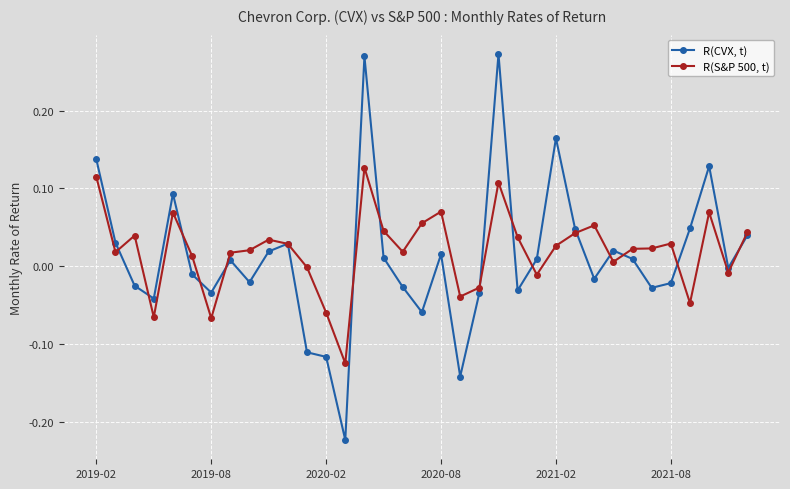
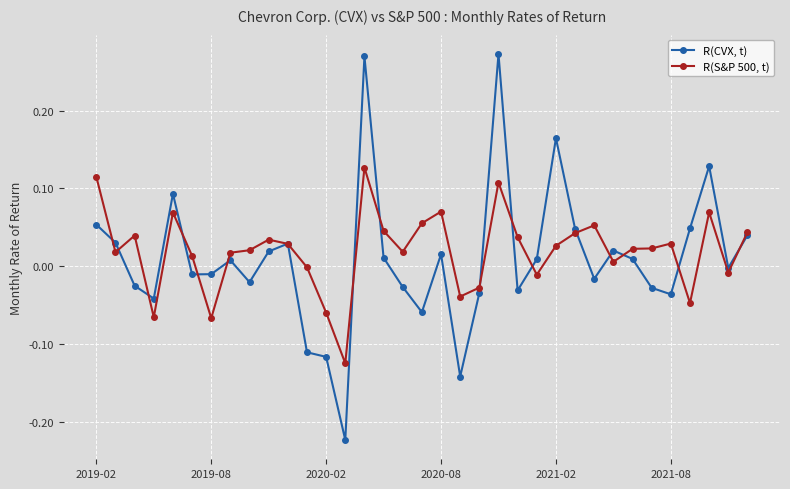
R(CVX, t), 2019-02: 0.14 -> 0.05
R(CVX, t), 2019-08: -0.03 -> -0.01
R(CVX, t), 2021-08: -0.02 -> -0.04
